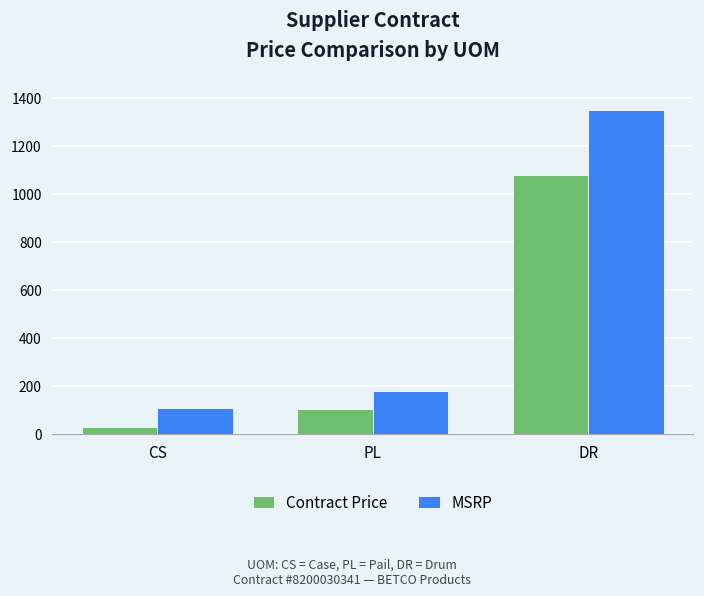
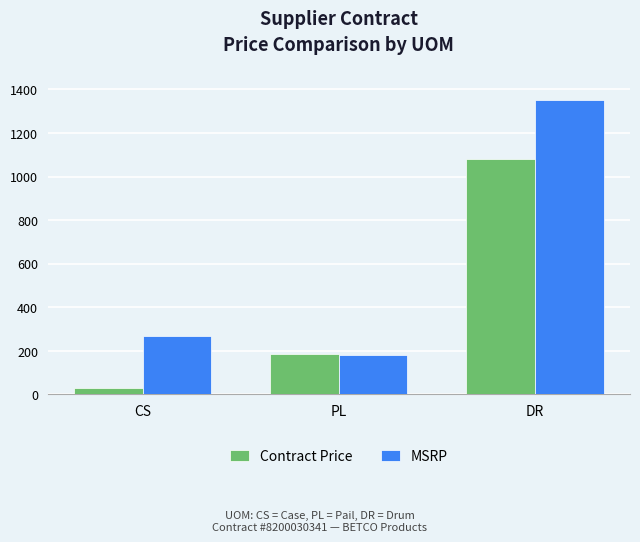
MSRP, CS: 110 -> 270
Contract Price, PL: 100 -> 180
